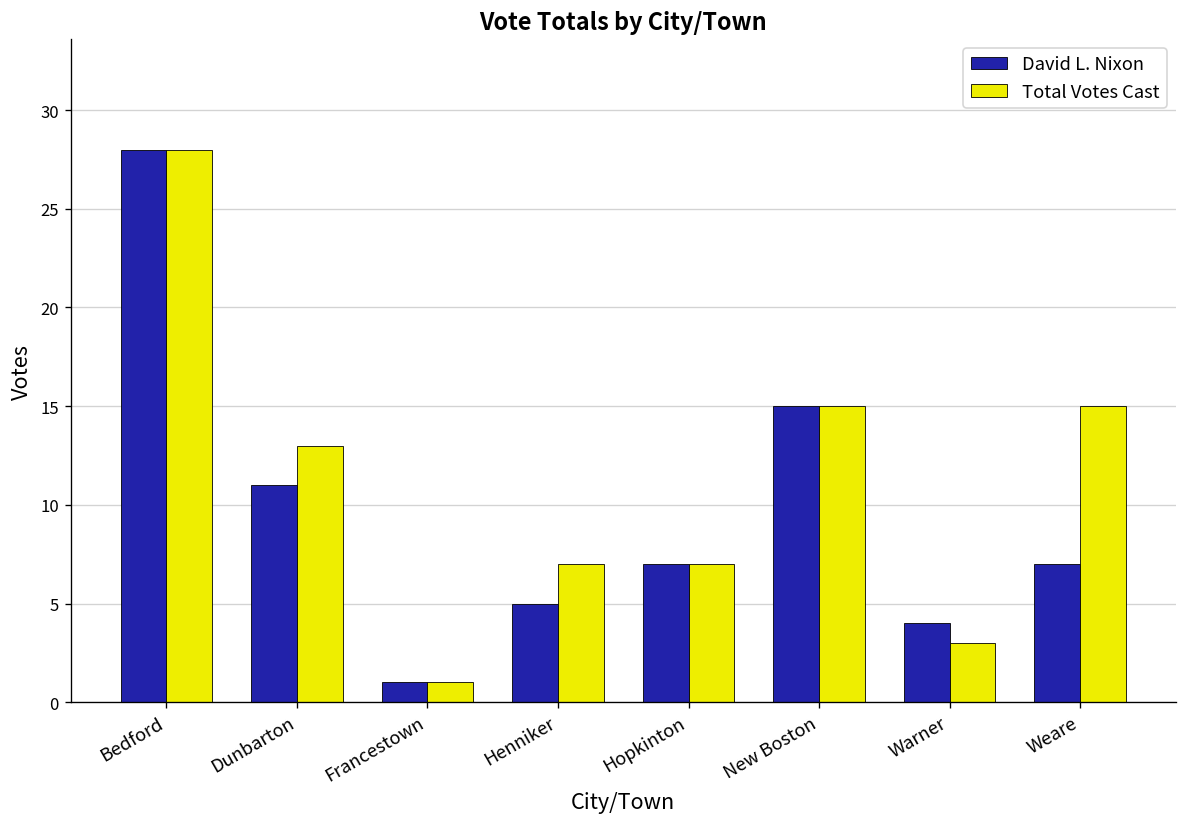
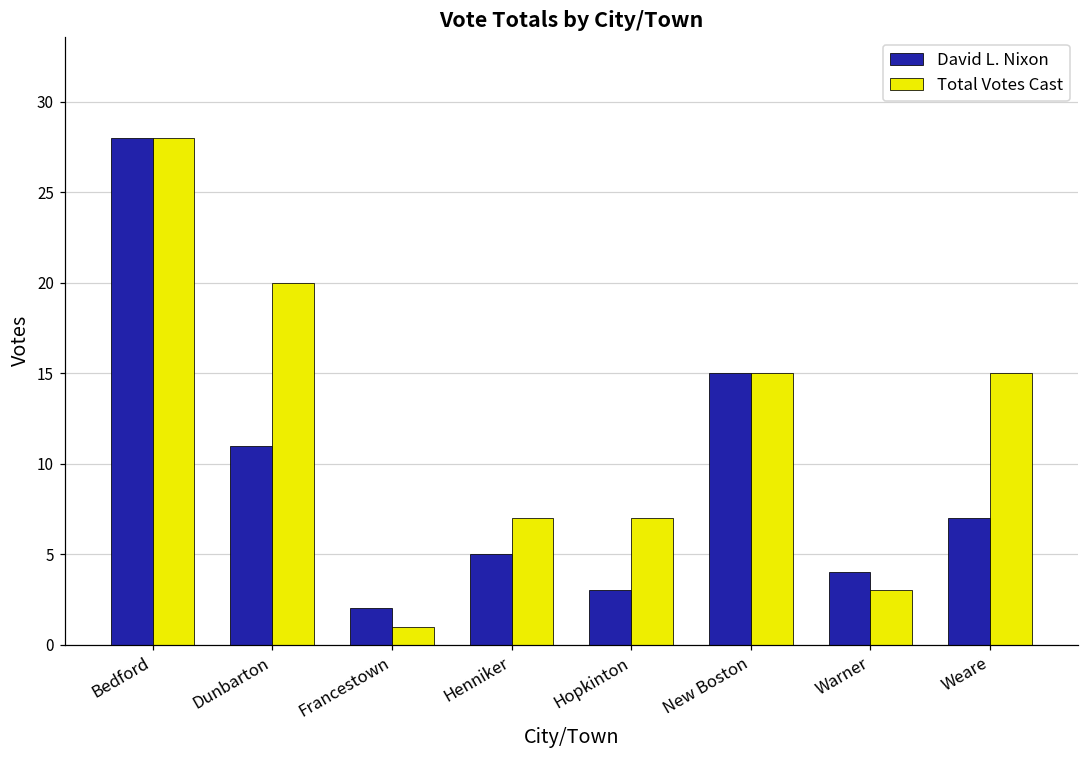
Total Votes Cast, Dunbarton: 13 -> 20
David L. Nixon, Francestown: 1 -> 2
David L. Nixon, Hopkinton: 7 -> 3
